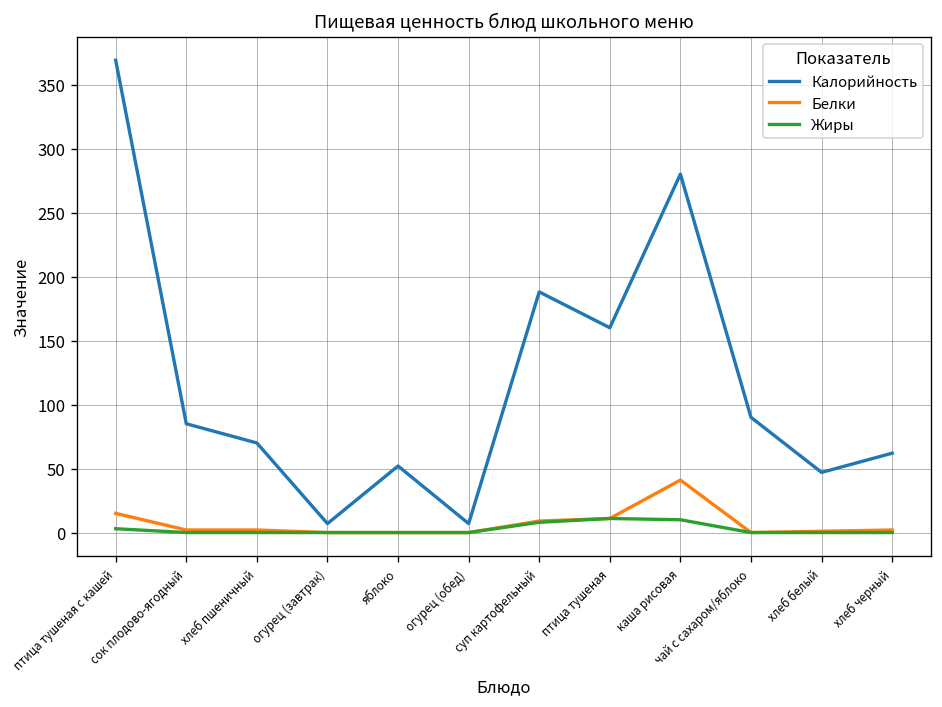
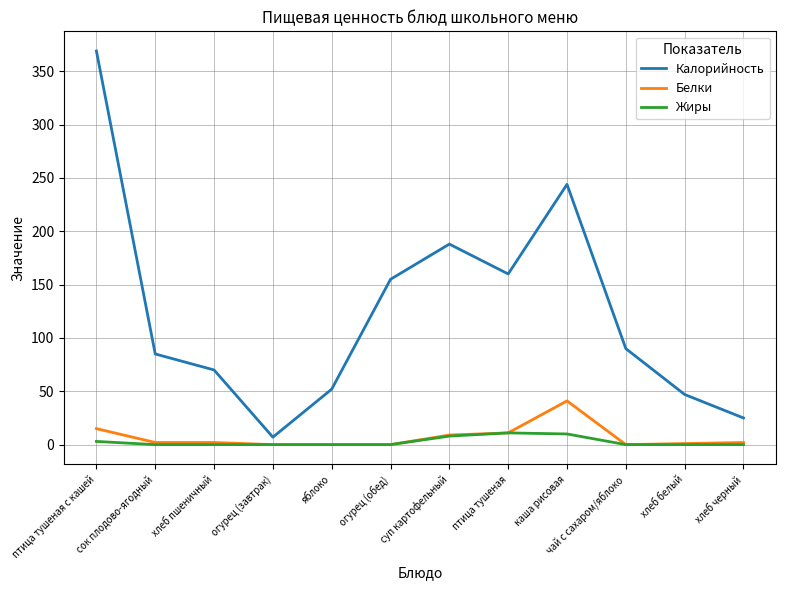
Калорийность, огурец (обед): 7 -> 155
Калорийность, каша рисовая: 280 -> 244
Калорийность, хлеб черный: 62 -> 25
